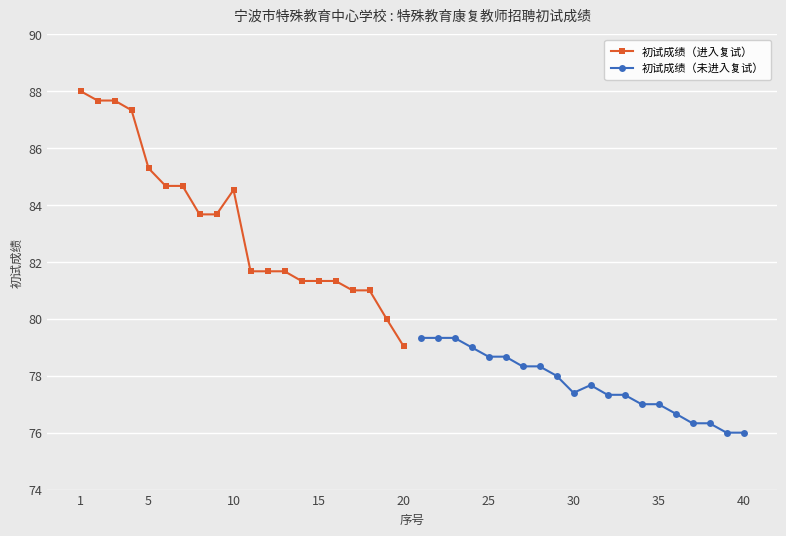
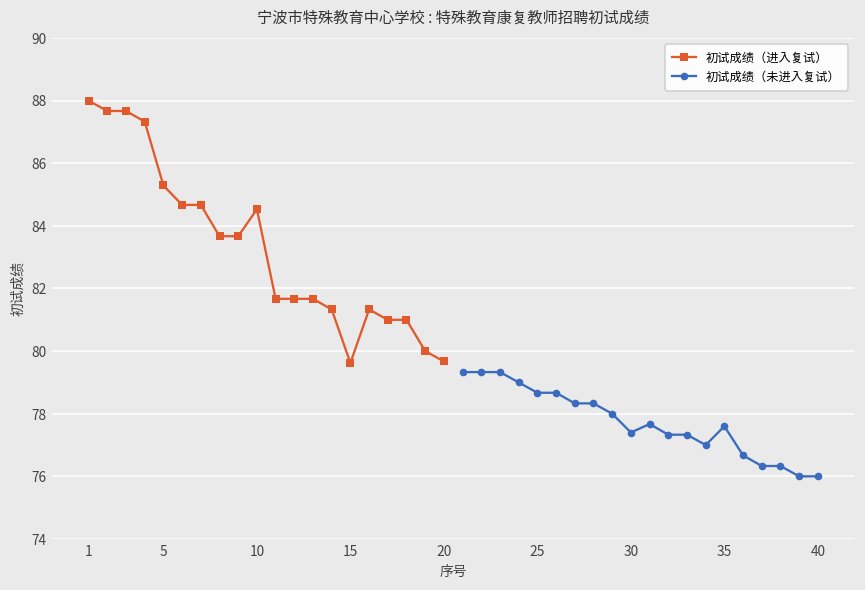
初试成绩（进入复试）, 15: 81.3 -> 79.6
初试成绩（进入复试）, 20: 79.0 -> 79.7
初试成绩（未进入复试）, 35: 77.0 -> 77.6
